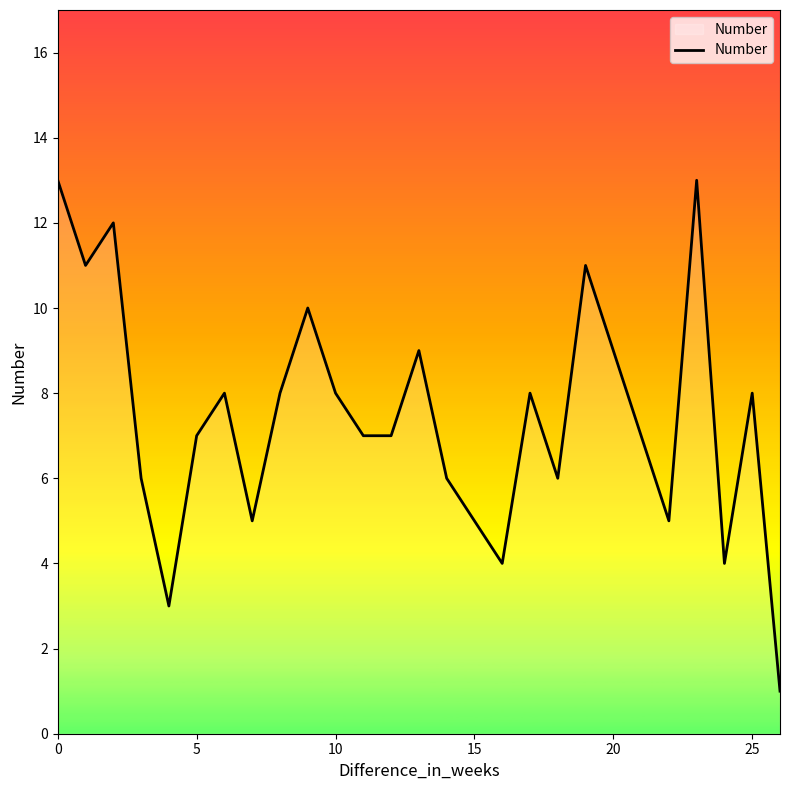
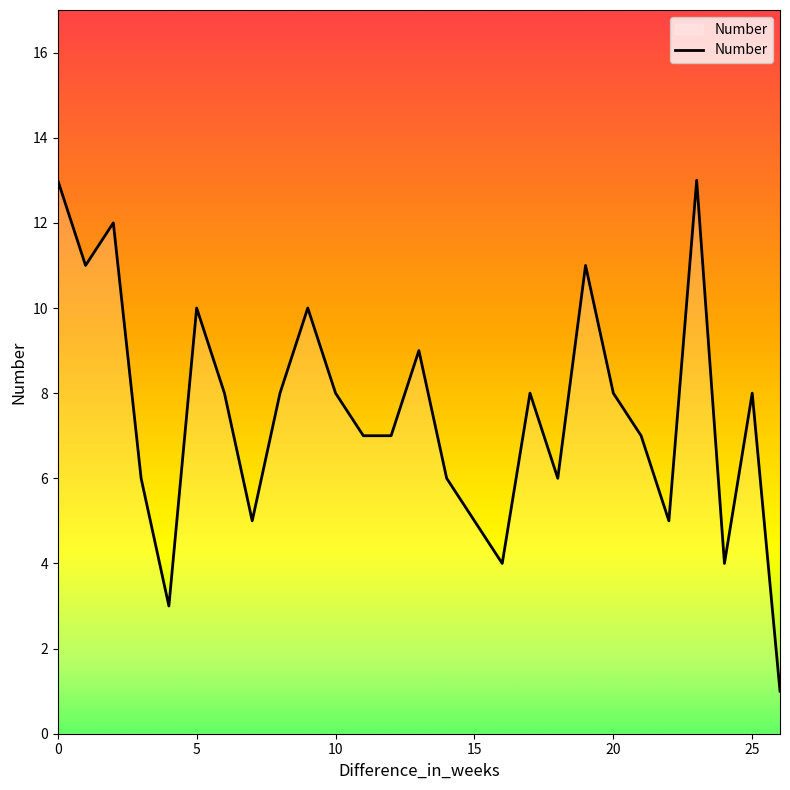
5: 7 -> 10
20: 9 -> 8
